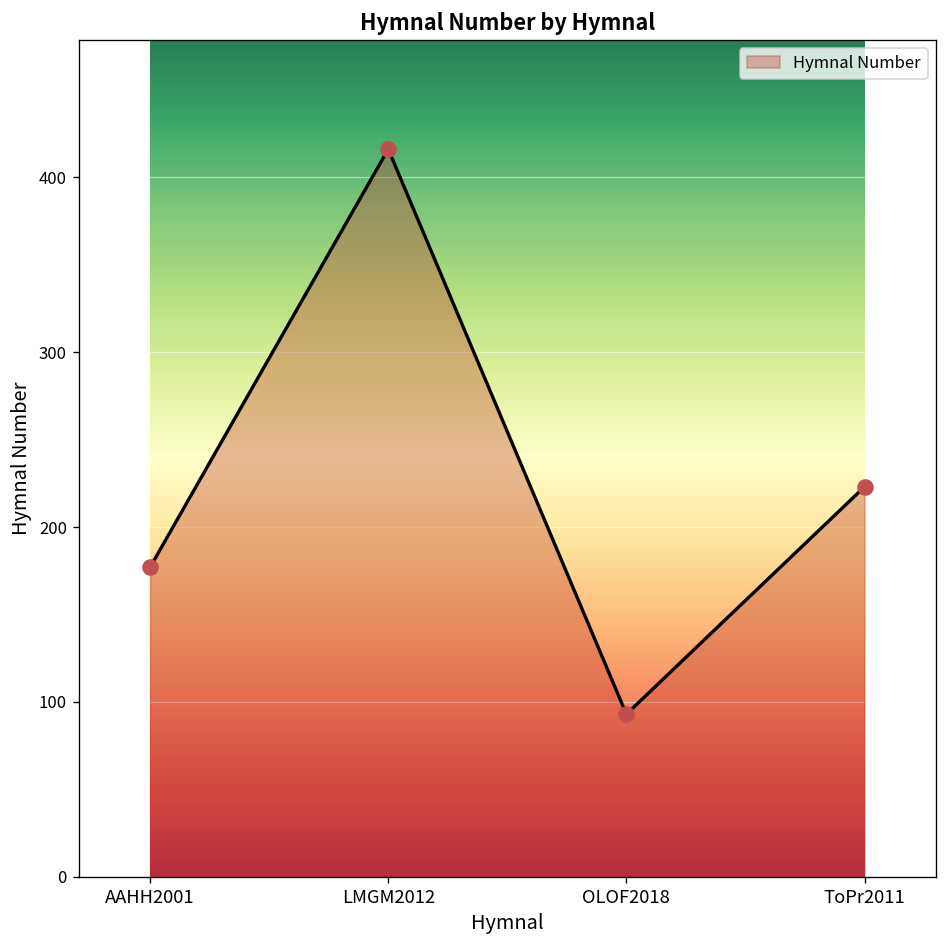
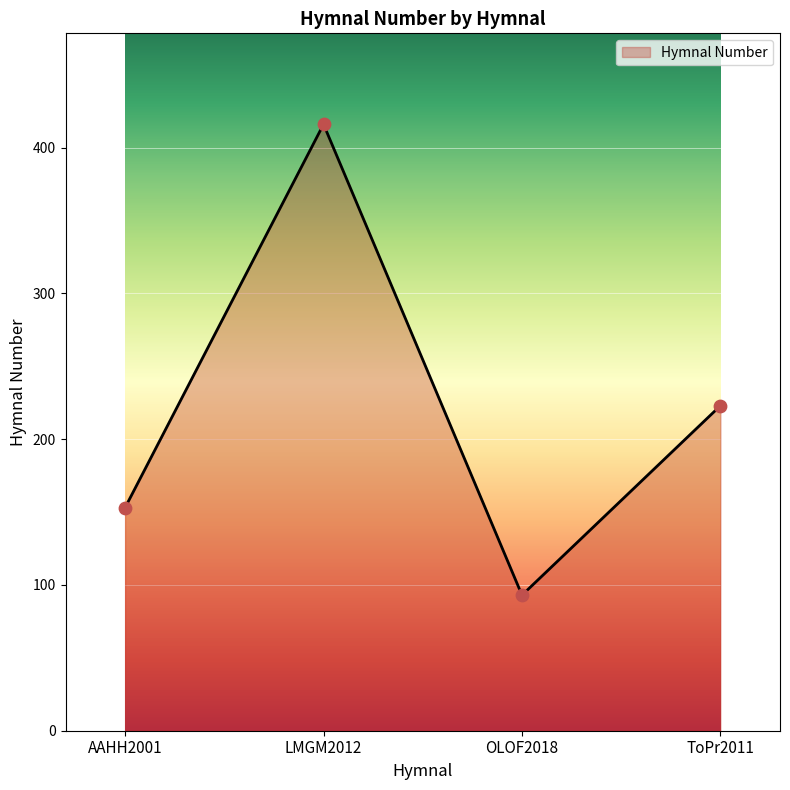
AAHH2001: 177 -> 153
